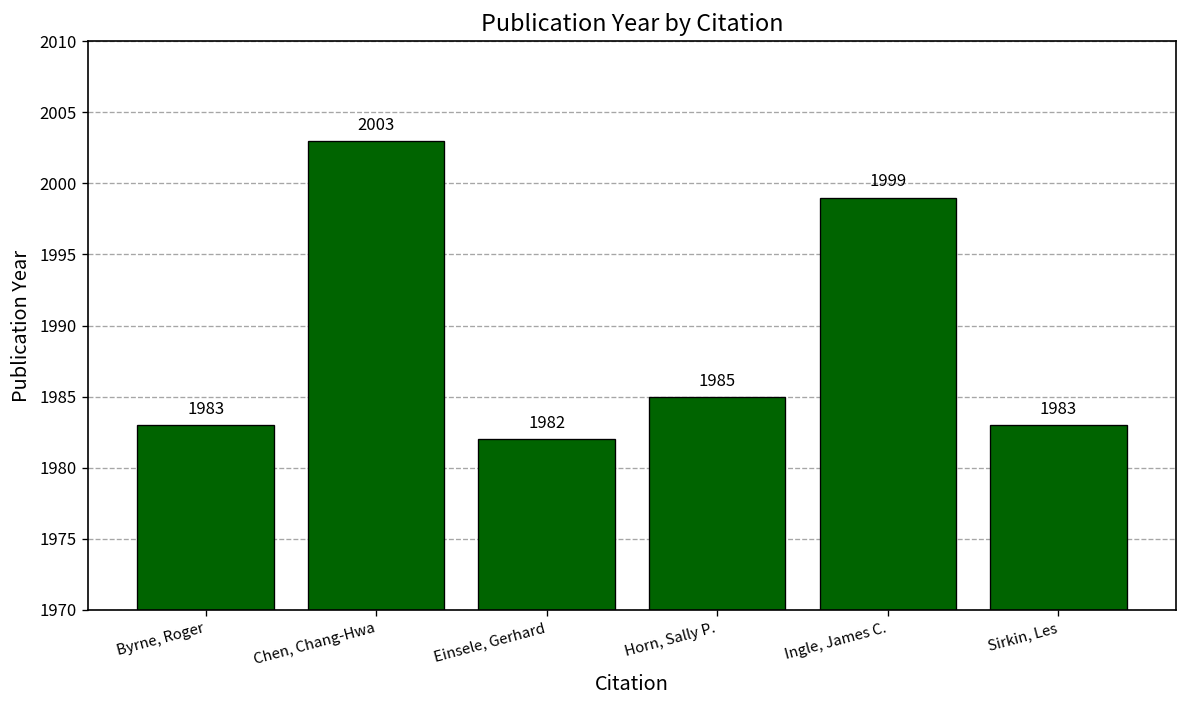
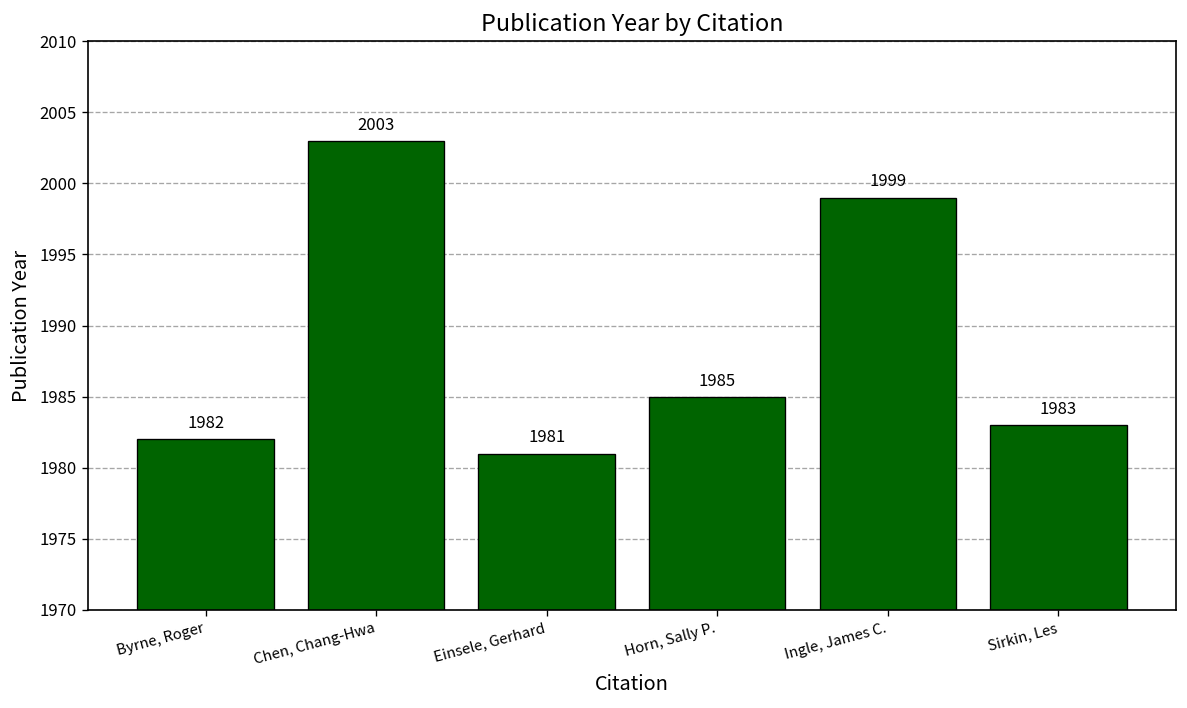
Byrne, Roger: 1983 -> 1982
Einsele, Gerhard: 1982 -> 1981
